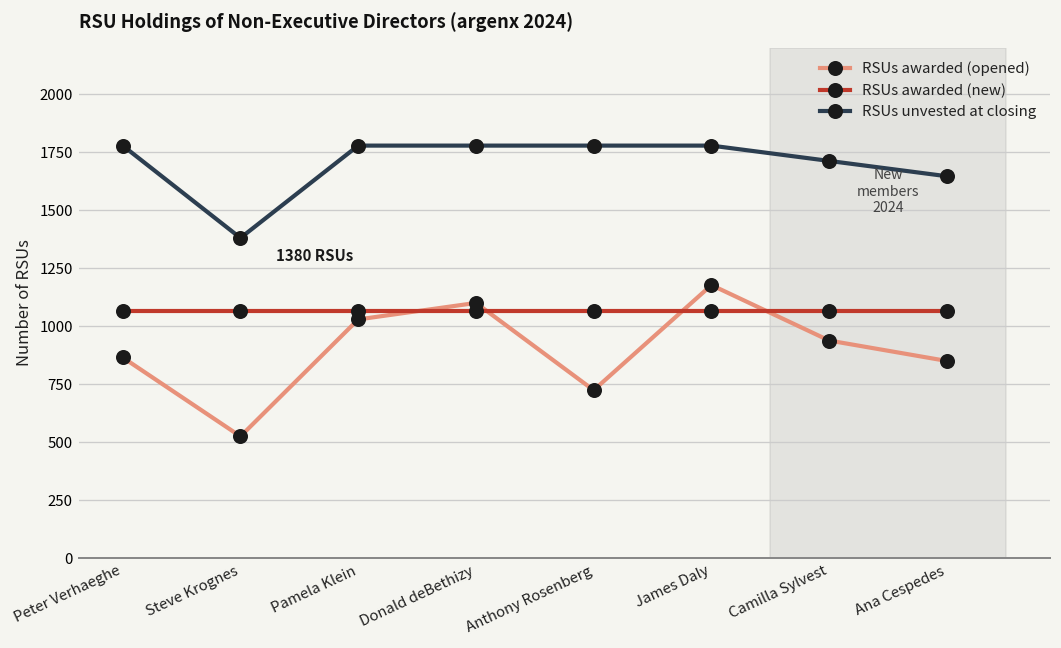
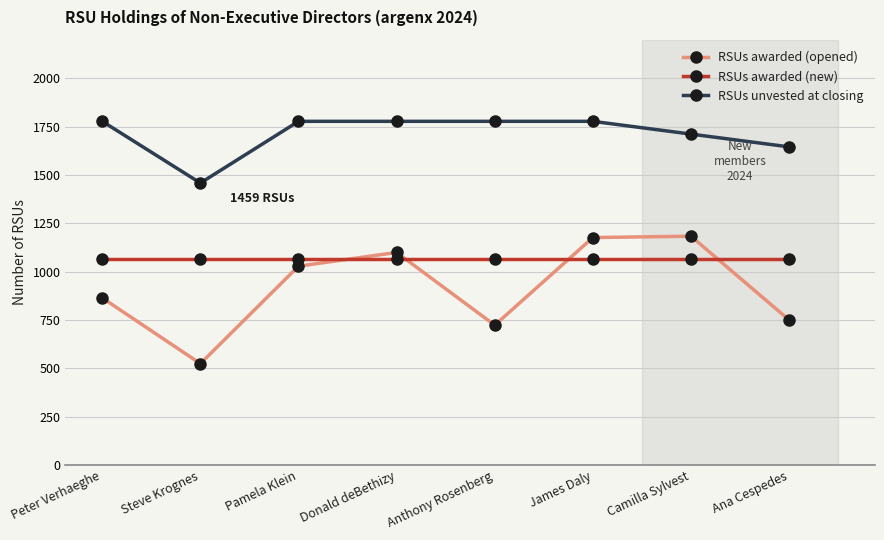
RSUs unvested at closing, Steve Krognes: 1380 -> 1459
RSUs awarded (opened), Camilla Sylvest: 940 -> 1180
RSUs awarded (opened), Ana Cespedes: 850 -> 750
